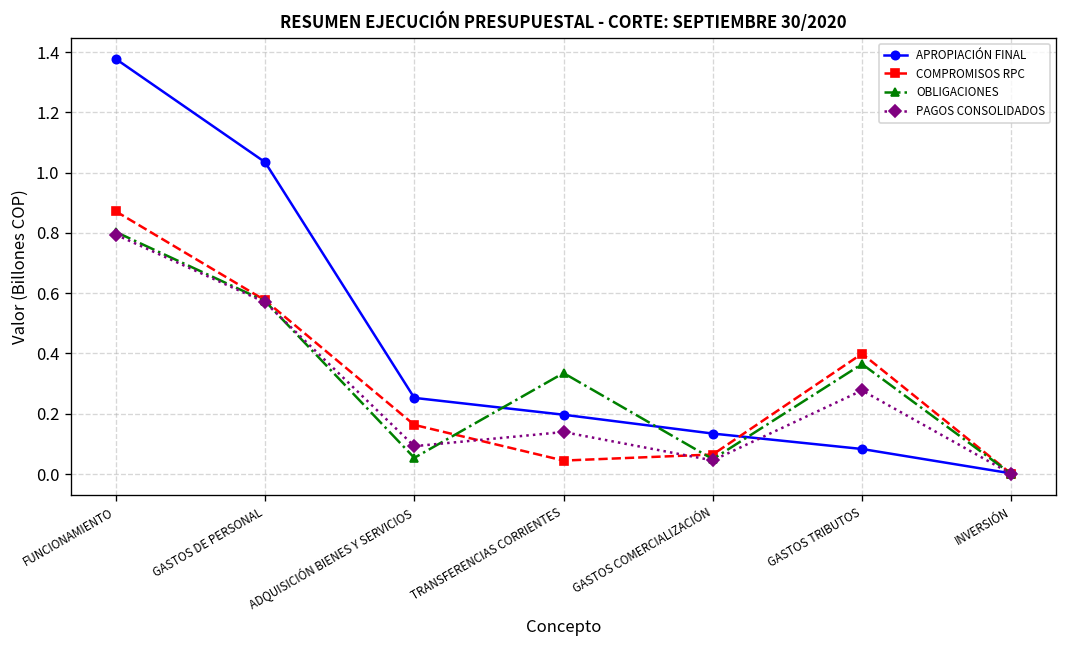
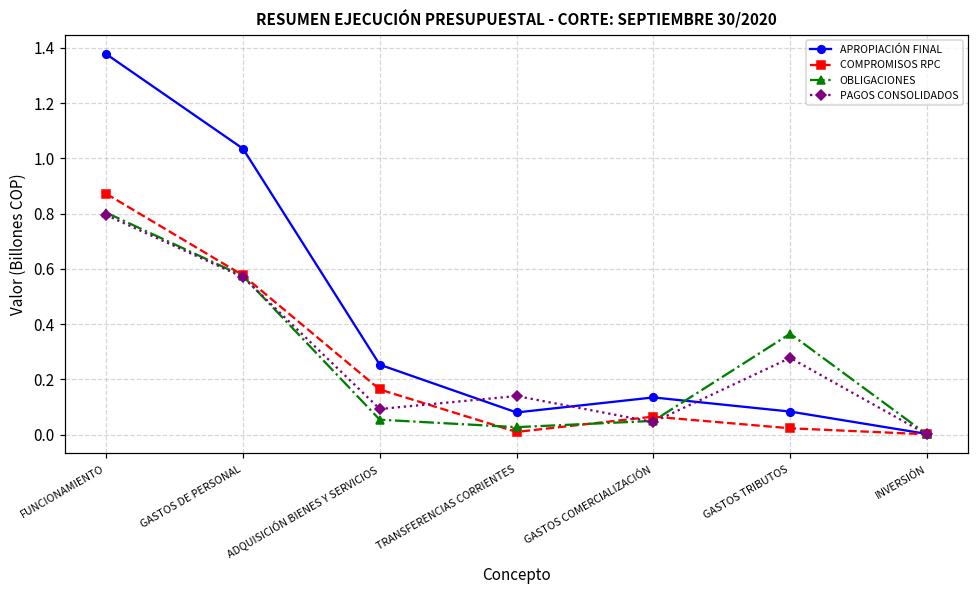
APROPIACIÓN FINAL, TRANSFERENCIAS CORRIENTES: 0.20 -> 0.08
COMPROMISOS RPC, TRANSFERENCIAS CORRIENTES: 0.04 -> 0.01
OBLIGACIONES, TRANSFERENCIAS CORRIENTES: 0.34 -> 0.03
COMPROMISOS RPC, GASTOS TRIBUTOS: 0.40 -> 0.02
